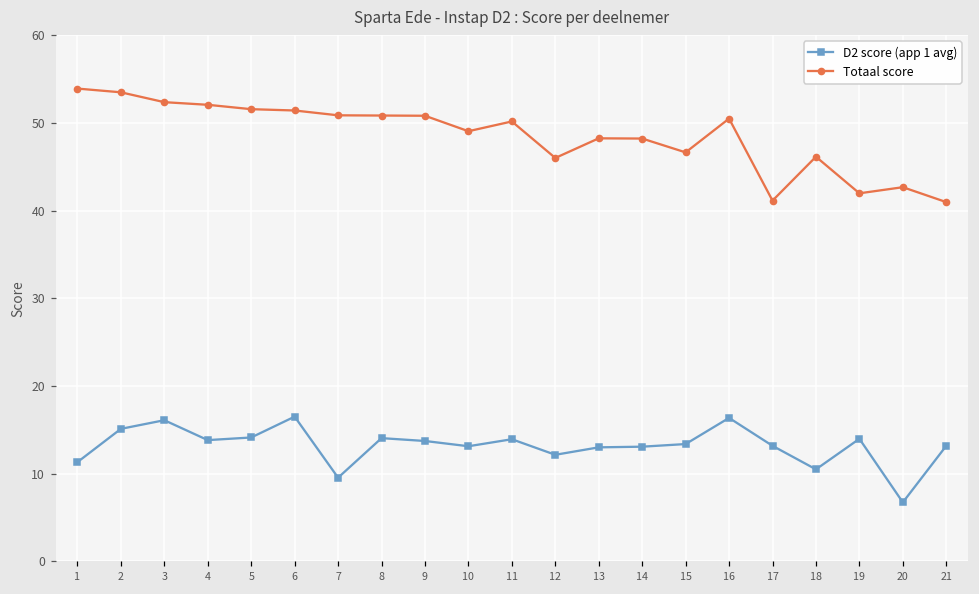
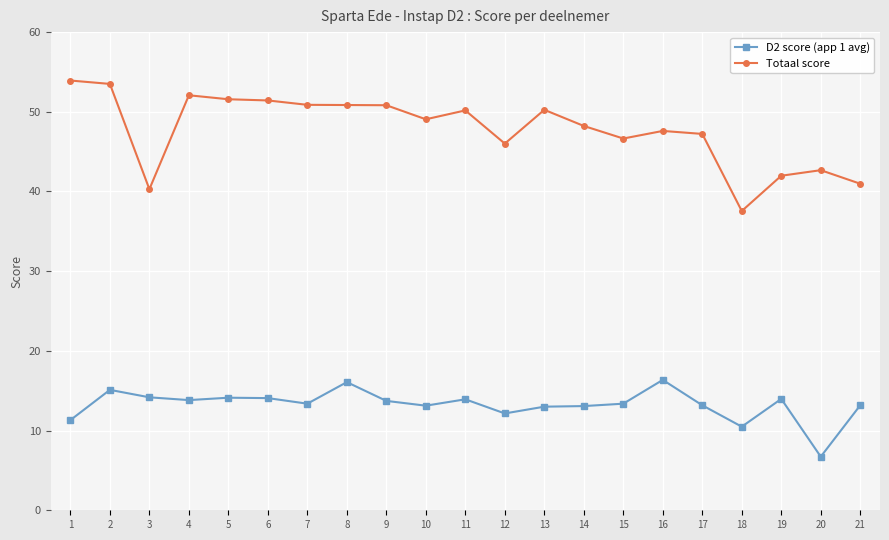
D2 score (app 1 avg), 3: 16 -> 14
Totaal score, 3: 52 -> 40
D2 score (app 1 avg), 6: 17 -> 14
D2 score (app 1 avg), 7: 10 -> 13
D2 score (app 1 avg), 8: 14 -> 16
Totaal score, 13: 48 -> 50
Totaal score, 16: 51 -> 48
Totaal score, 17: 41 -> 47
Totaal score, 18: 46 -> 38
